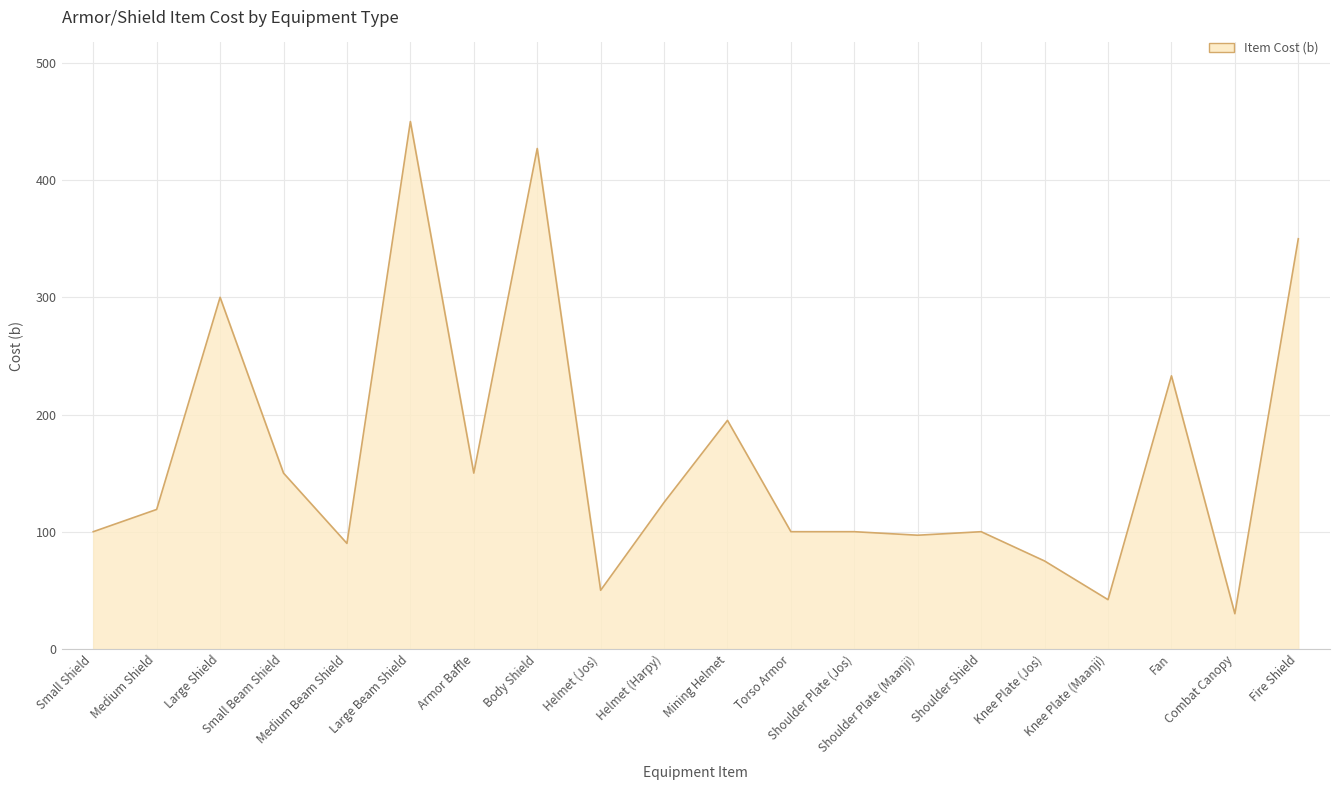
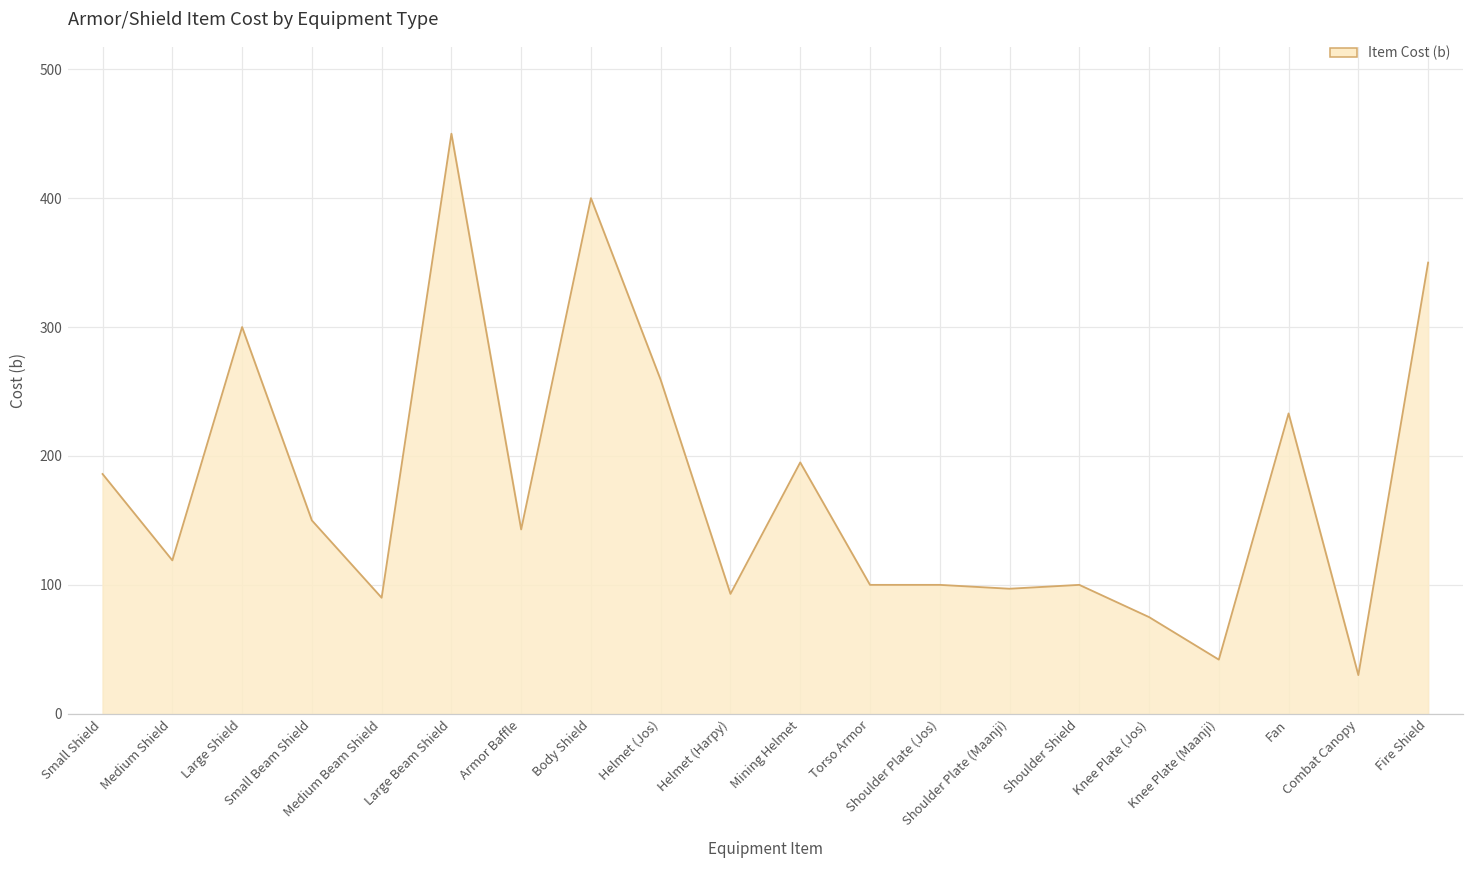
Small Shield: 100 -> 186
Armor Baffle: 150 -> 143
Body Shield: 427 -> 400
Helmet (Jos): 50 -> 259
Helmet (Harpy): 125 -> 93
